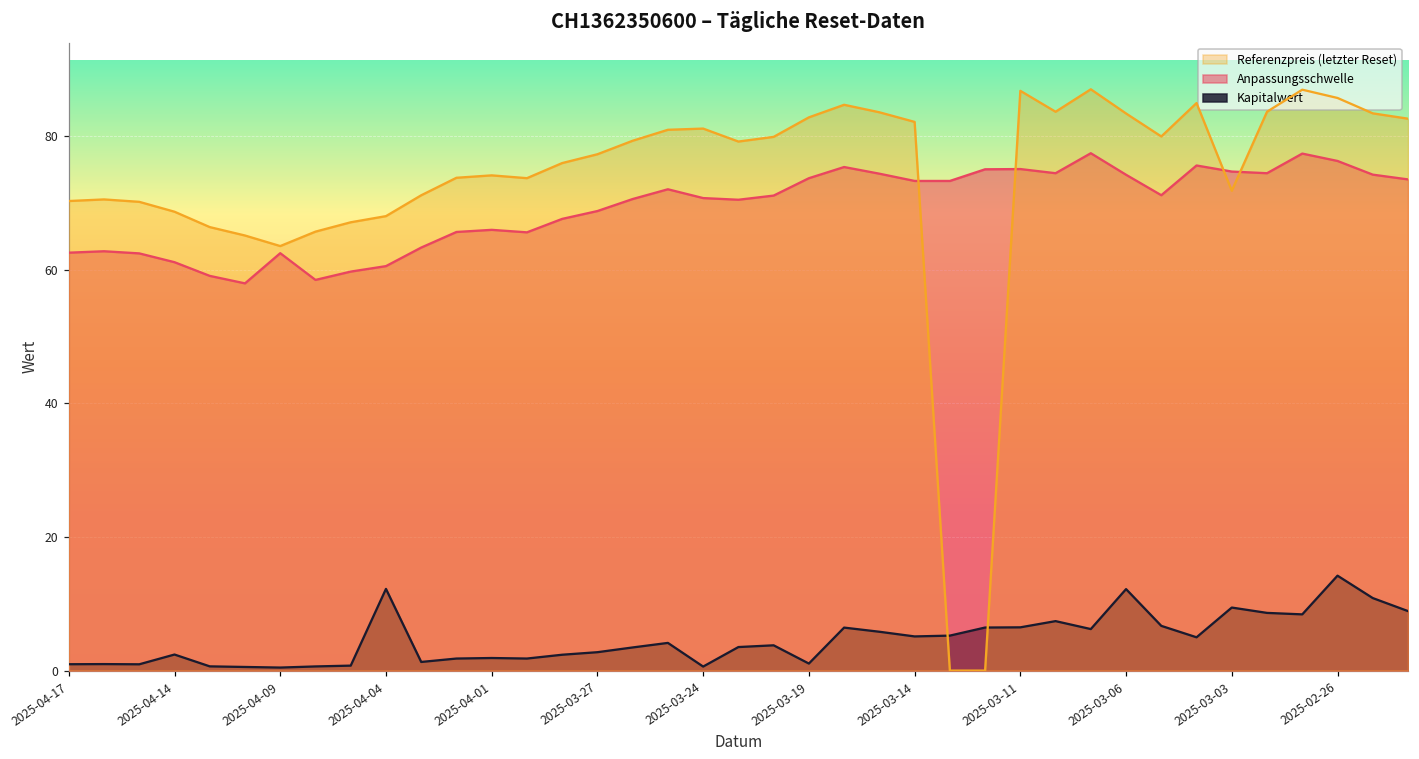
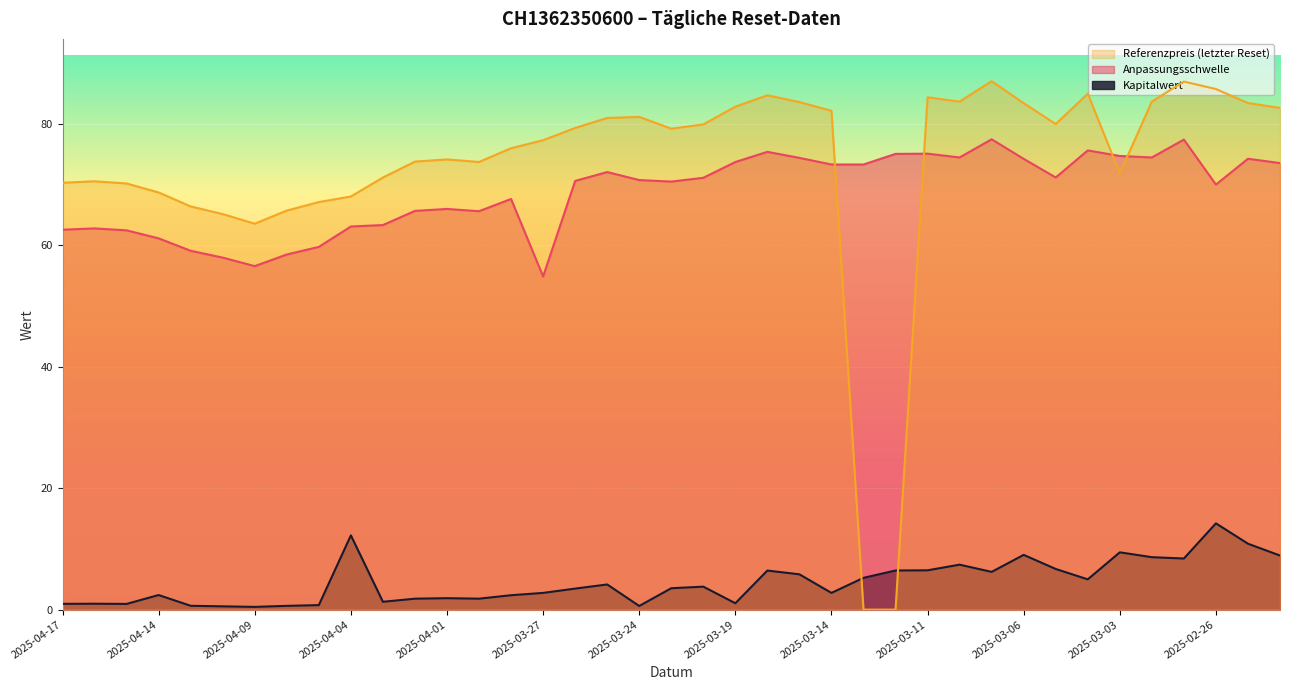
Anpassungsschwelle, 2025-04-09: 62 -> 57
Anpassungsschwelle, 2025-04-04: 61 -> 63
Anpassungsschwelle, 2025-03-27: 69 -> 55
Kapitalwert, 2025-03-14: 5 -> 3
Referenzpreis (letzter Reset), 2025-03-11: 87 -> 84
Kapitalwert, 2025-03-06: 12 -> 9
Anpassungsschwelle, 2025-02-26: 76 -> 70
